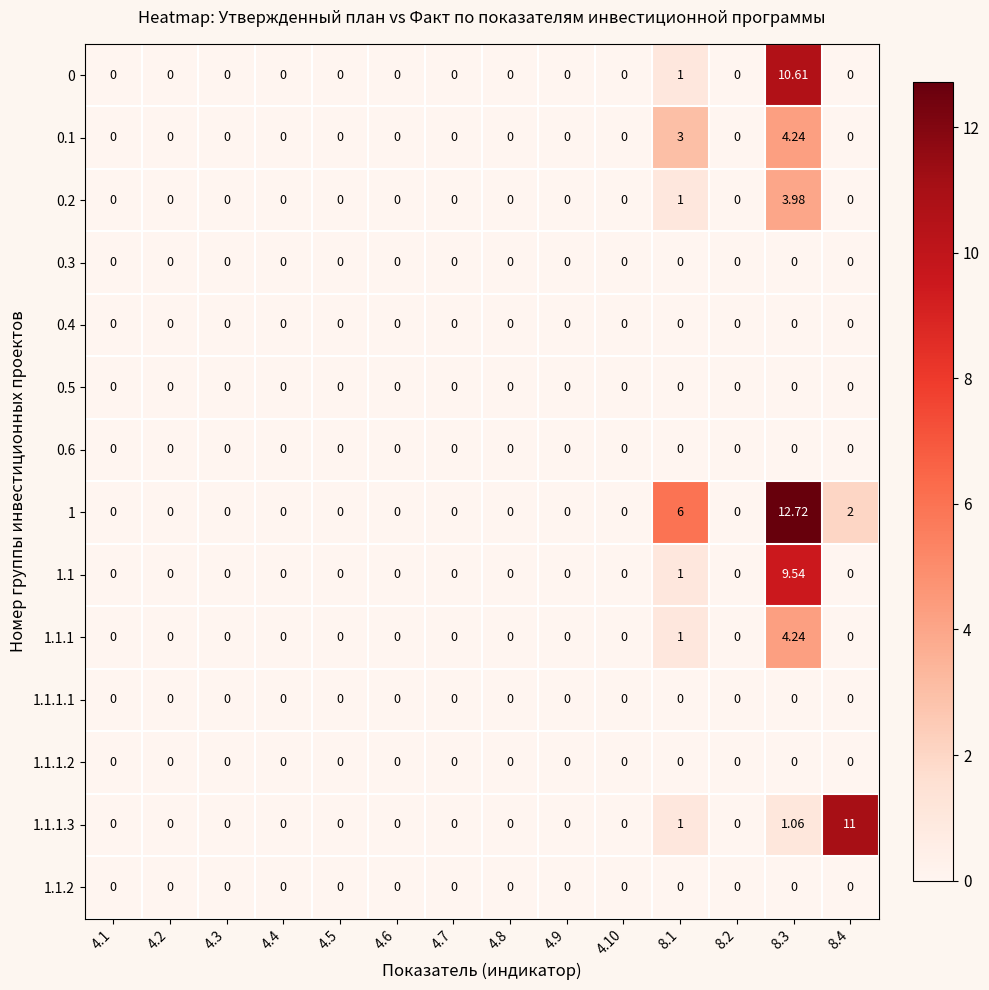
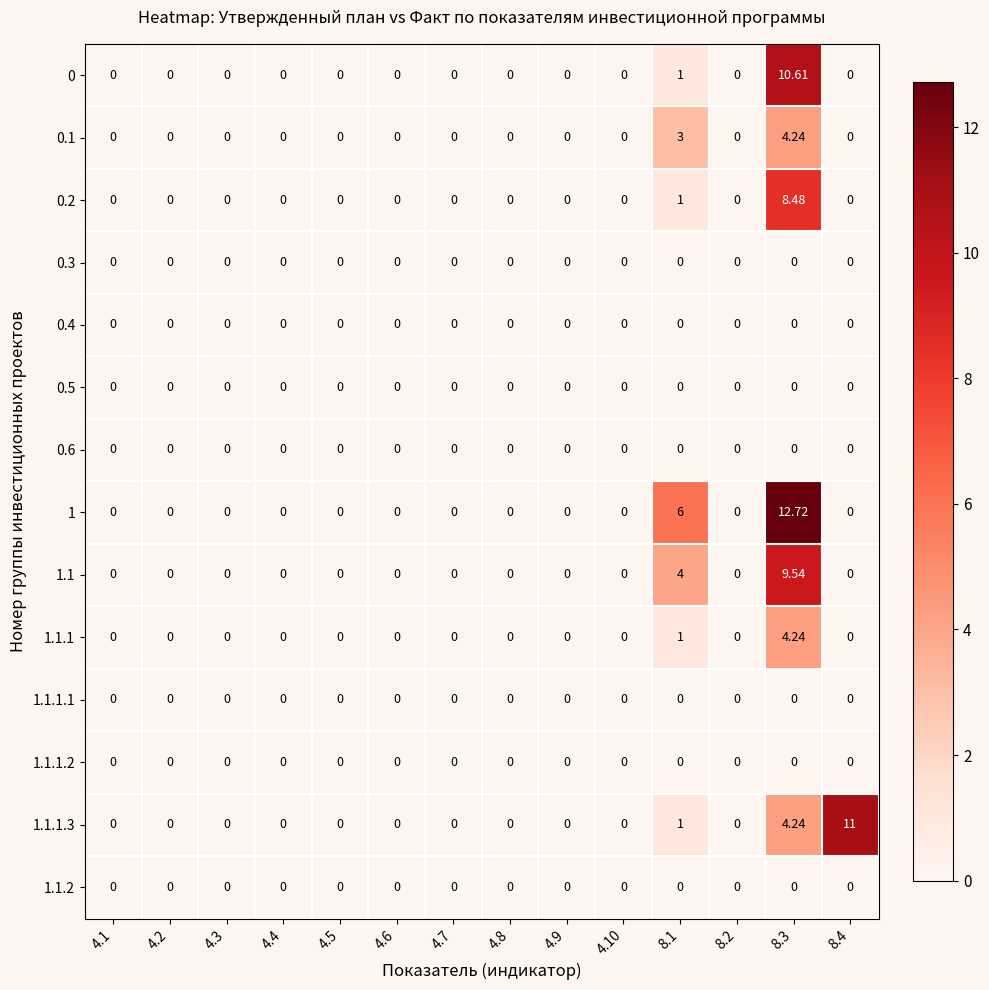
0.2, 8.3: 3.98 -> 8.48
1, 8.4: 2 -> 0
1.1, 8.1: 1 -> 4
1.1.1.3, 8.3: 1.06 -> 4.24
